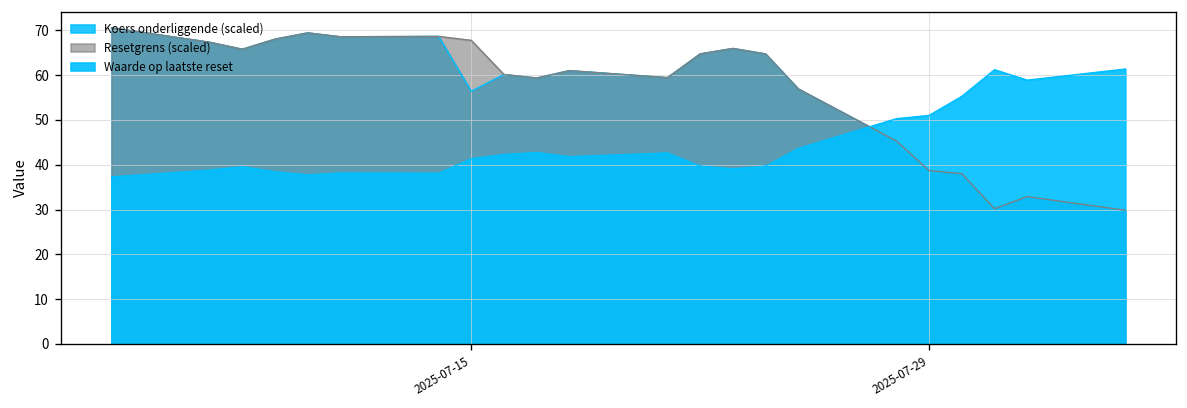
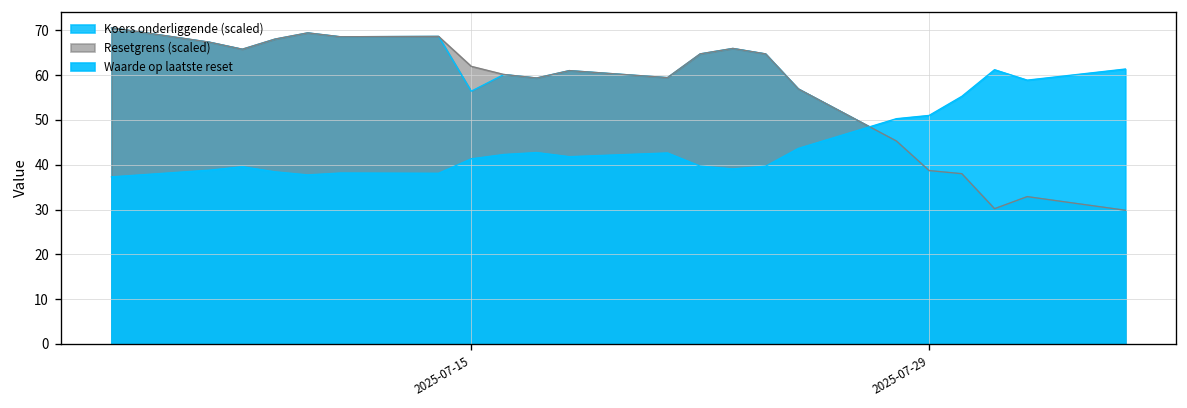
Resetgrens (scaled), 2025-07-15: 68 -> 62
